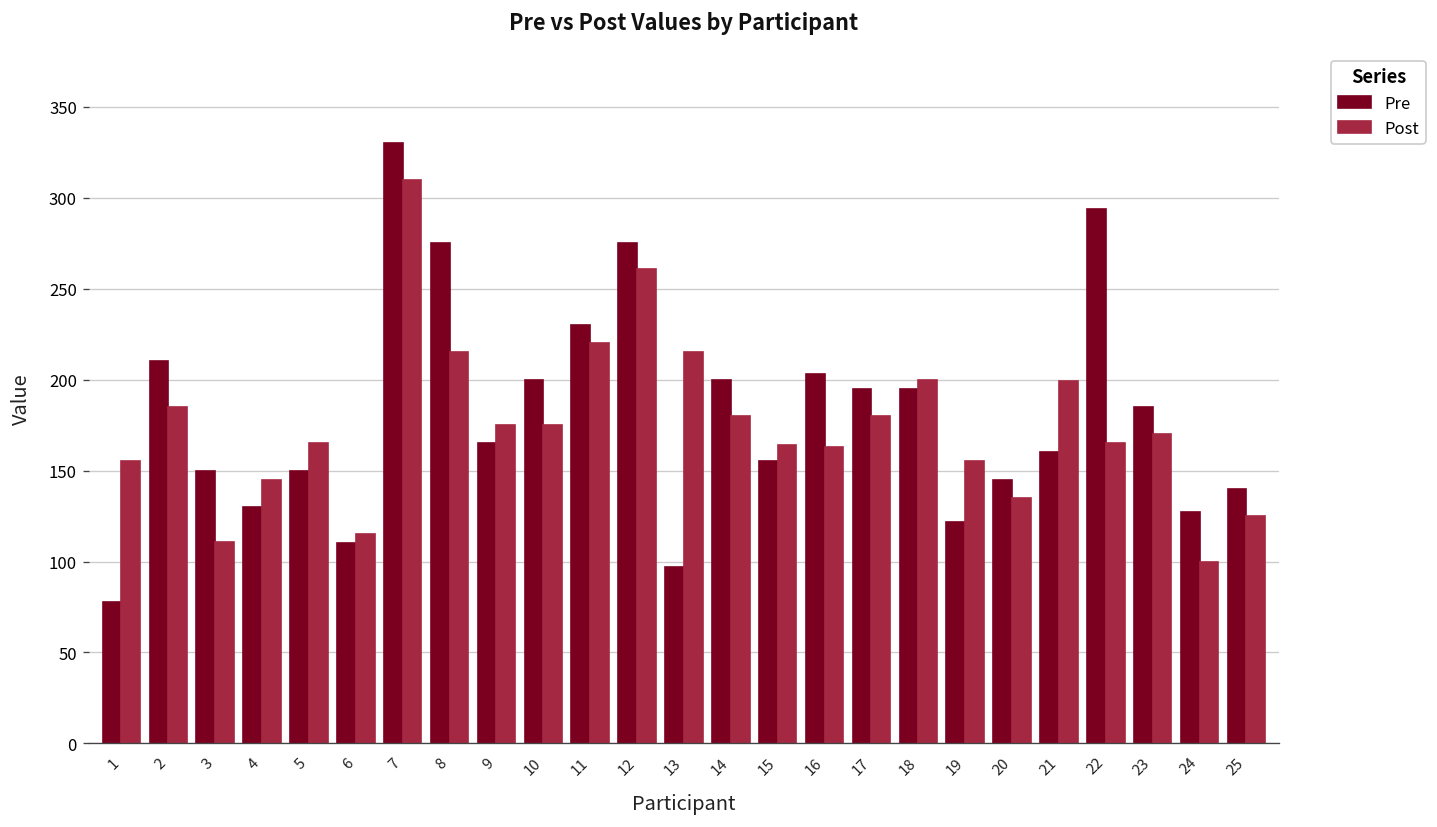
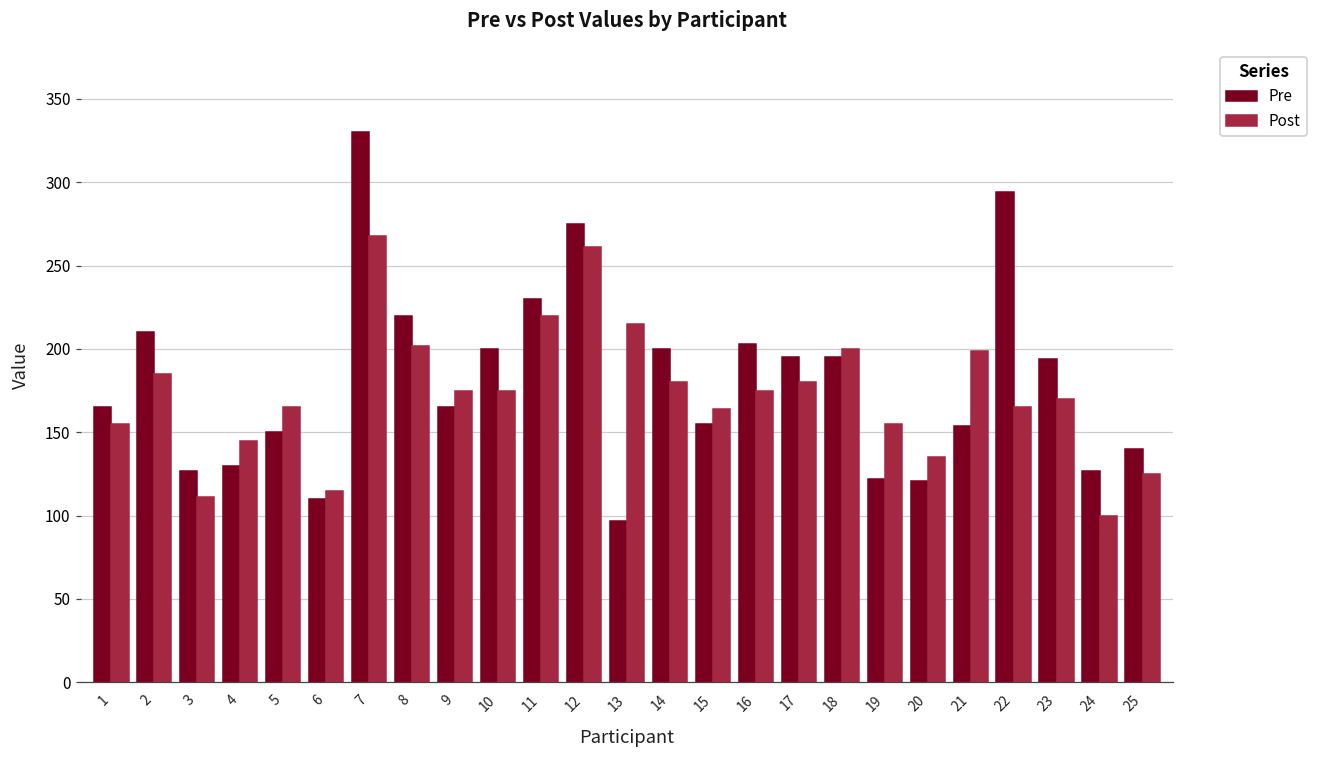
Pre, 1: 78 -> 165
Pre, 3: 150 -> 127
Post, 7: 310 -> 268
Pre, 8: 275 -> 220
Post, 8: 215 -> 202
Post, 16: 163 -> 175
Pre, 20: 145 -> 121
Pre, 21: 160 -> 154
Pre, 23: 185 -> 194
